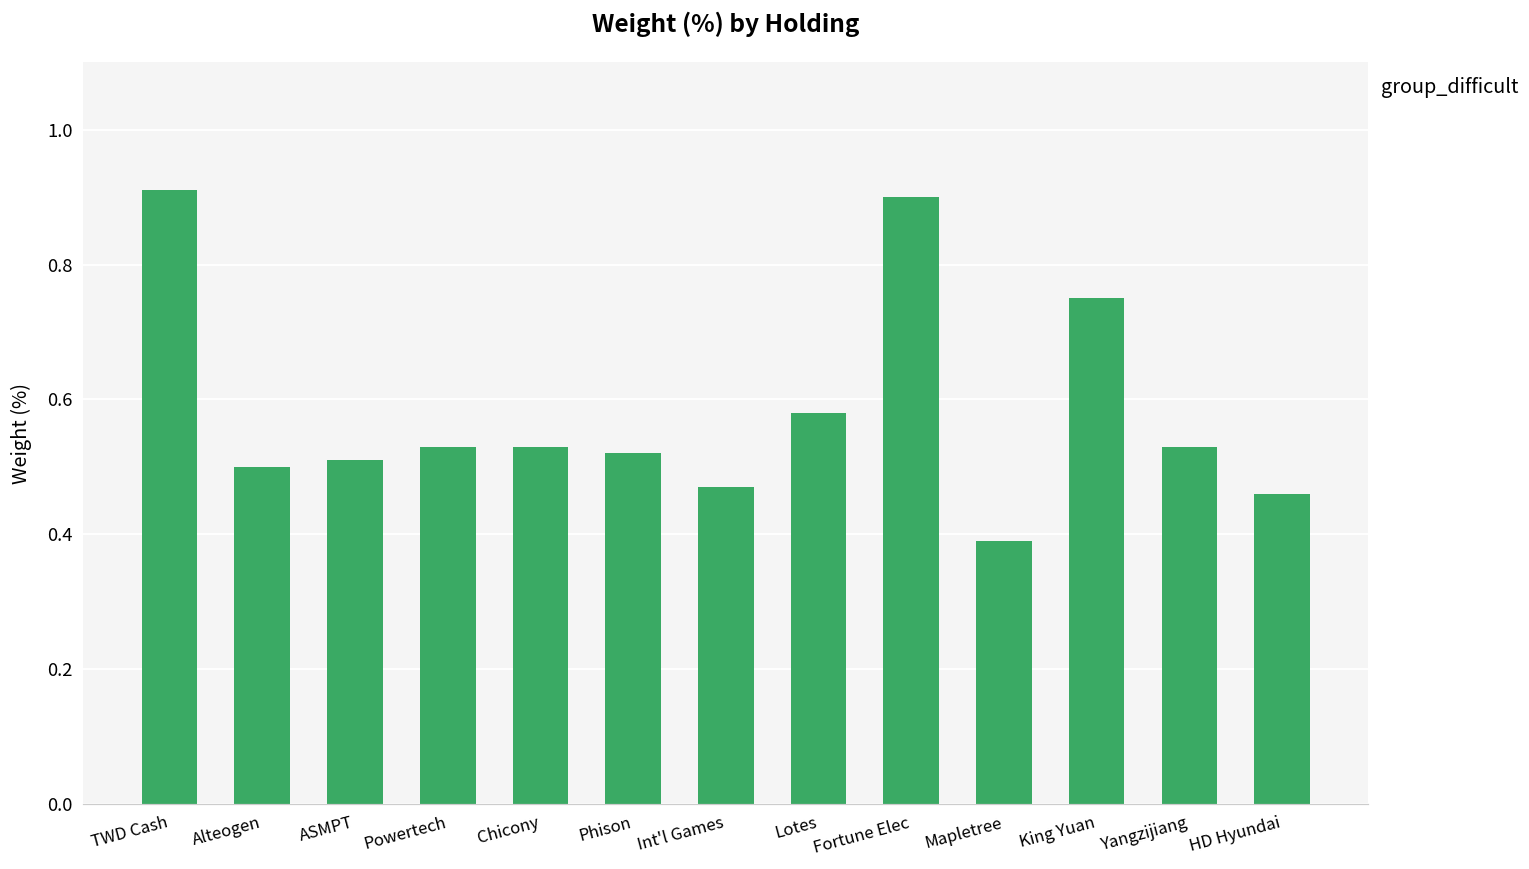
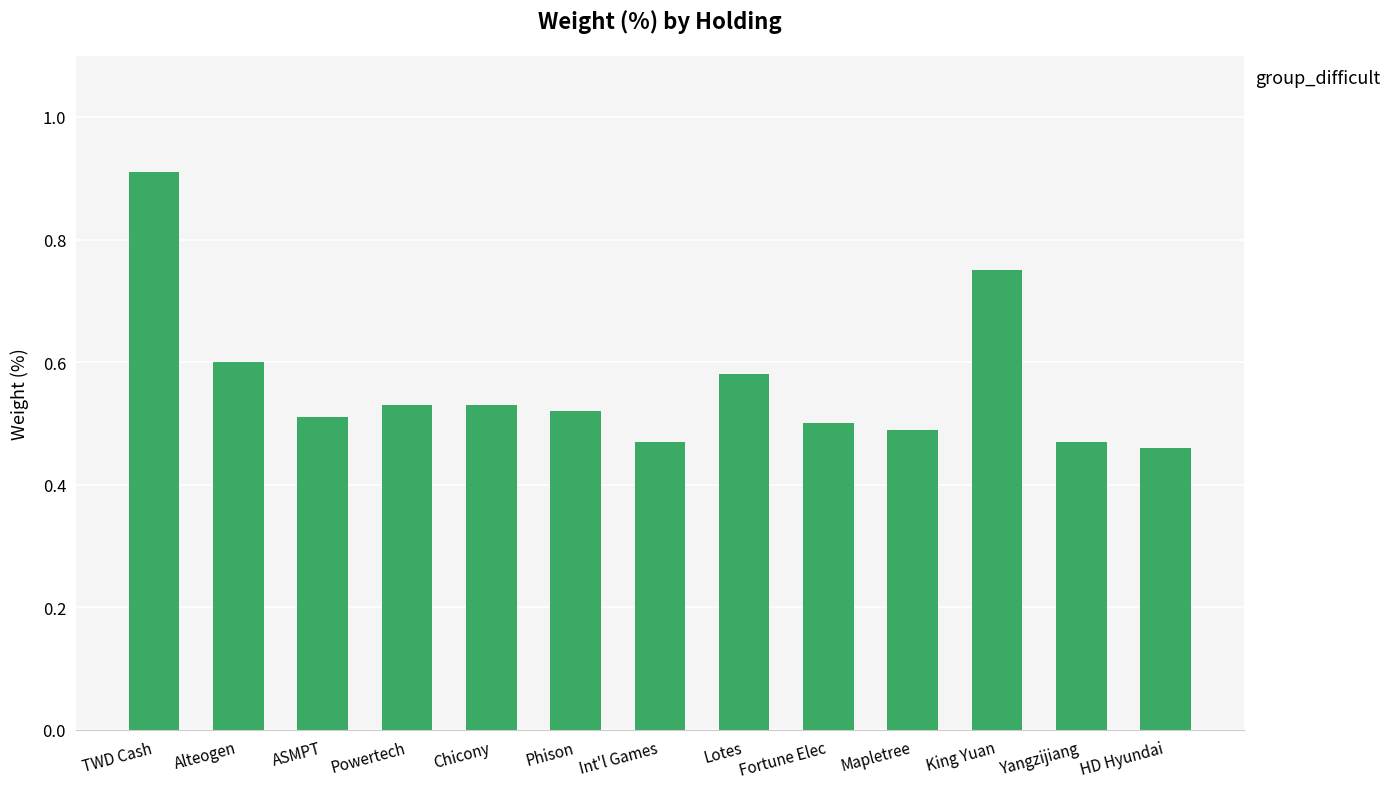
Alteogen: 0.5 -> 0.6
Fortune Elec: 0.9 -> 0.5
Mapletree: 0.39 -> 0.49
Yangzijiang: 0.53 -> 0.47
